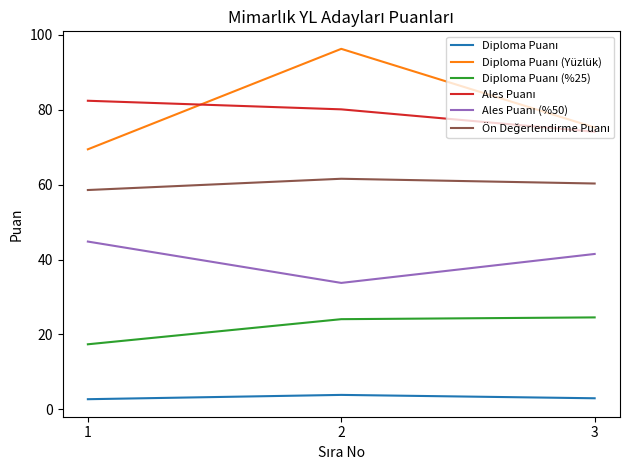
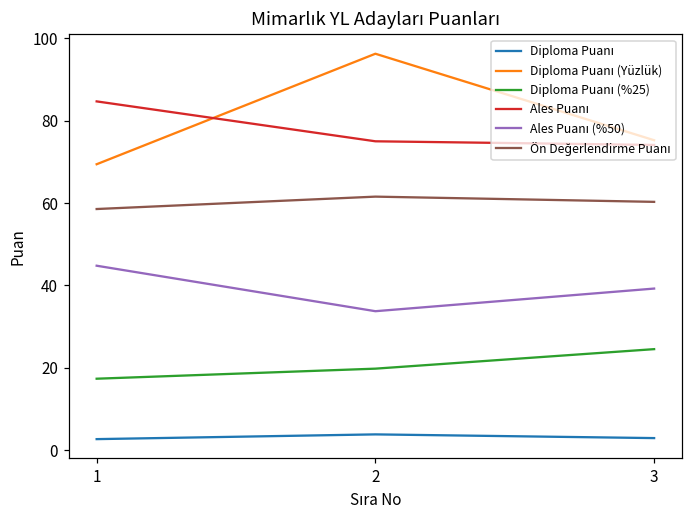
Ales Puanı, 1: 82 -> 85
Diploma Puanı (%25), 2: 24 -> 20
Ales Puanı, 2: 80 -> 75
Ales Puanı (%50), 3: 41 -> 39
